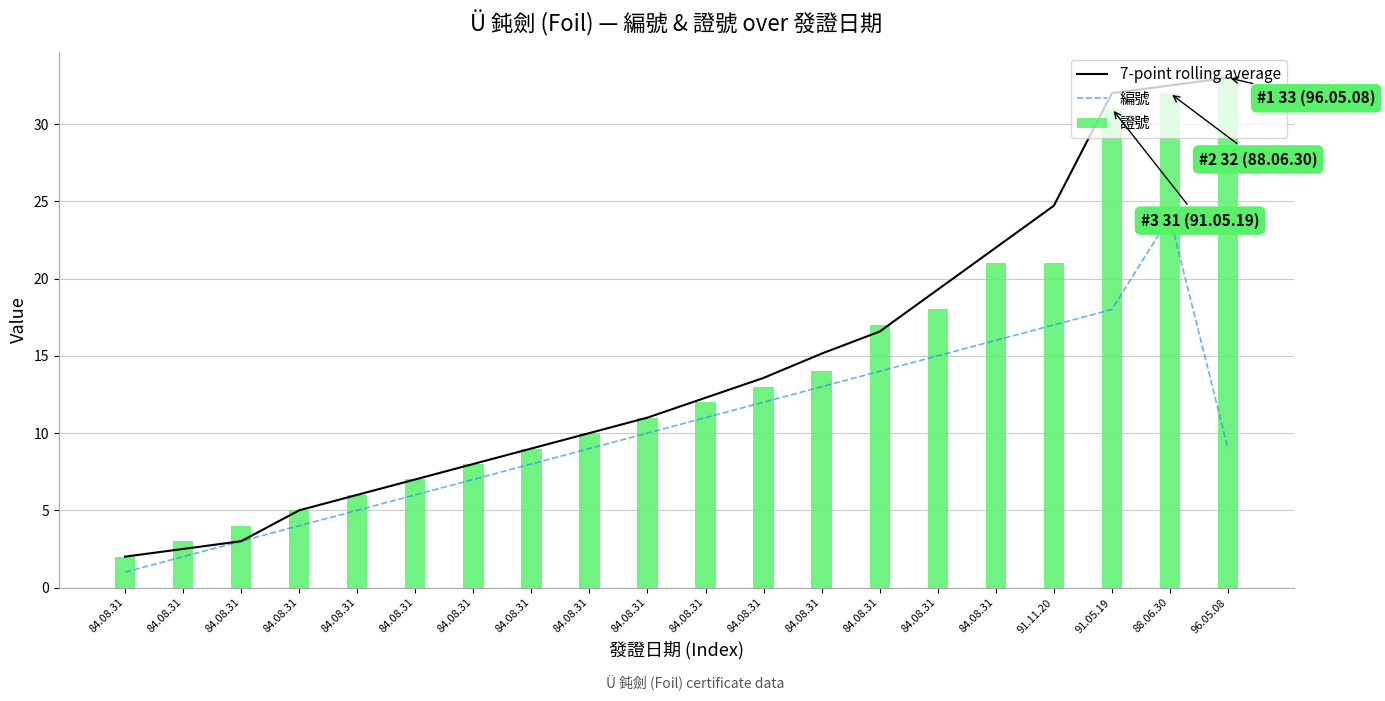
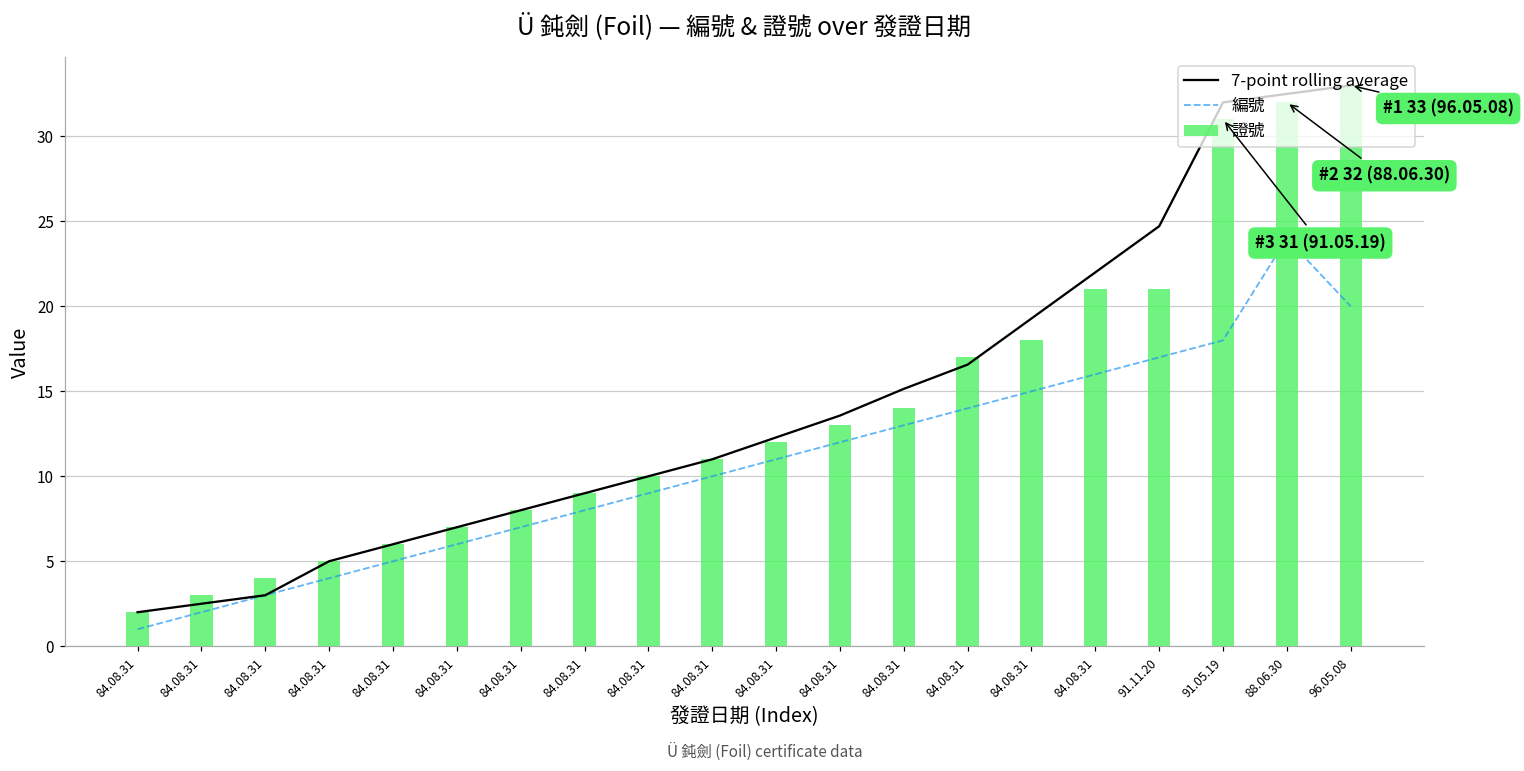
編號, 96.05.08: 9 -> 20
